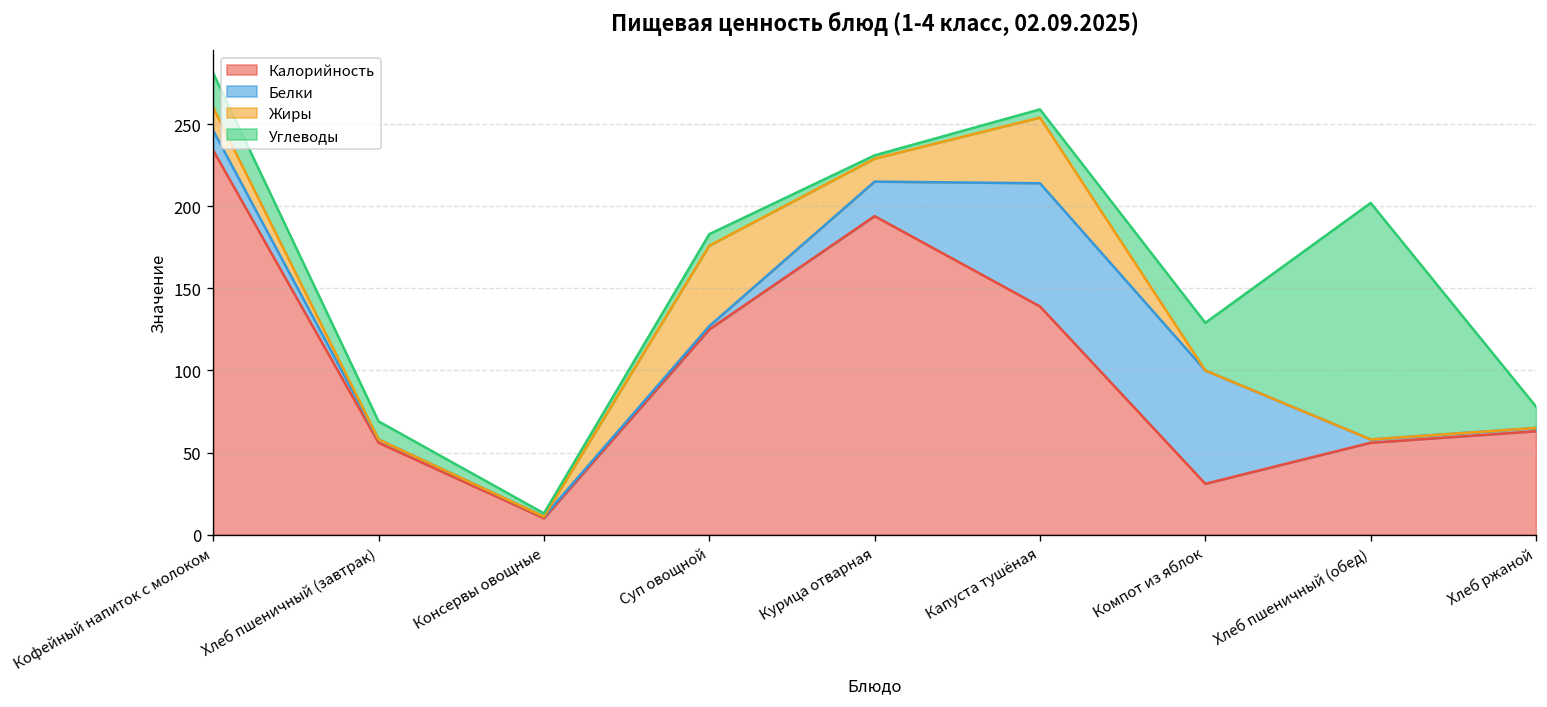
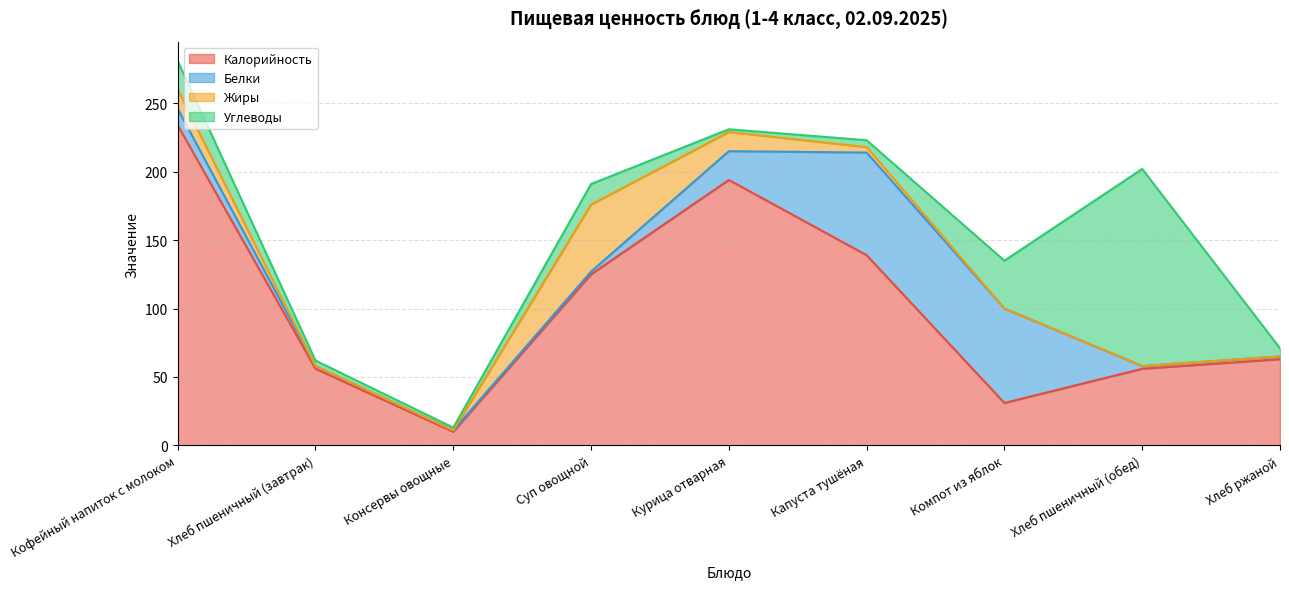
Углеводы, Хлеб пшеничный (завтрак): 11 -> 4
Углеводы, Суп овощной: 7 -> 15
Жиры, Капуста тушёная: 40 -> 4
Углеводы, Компот из яблок: 29 -> 35
Углеводы, Хлеб ржаной: 13 -> 6
